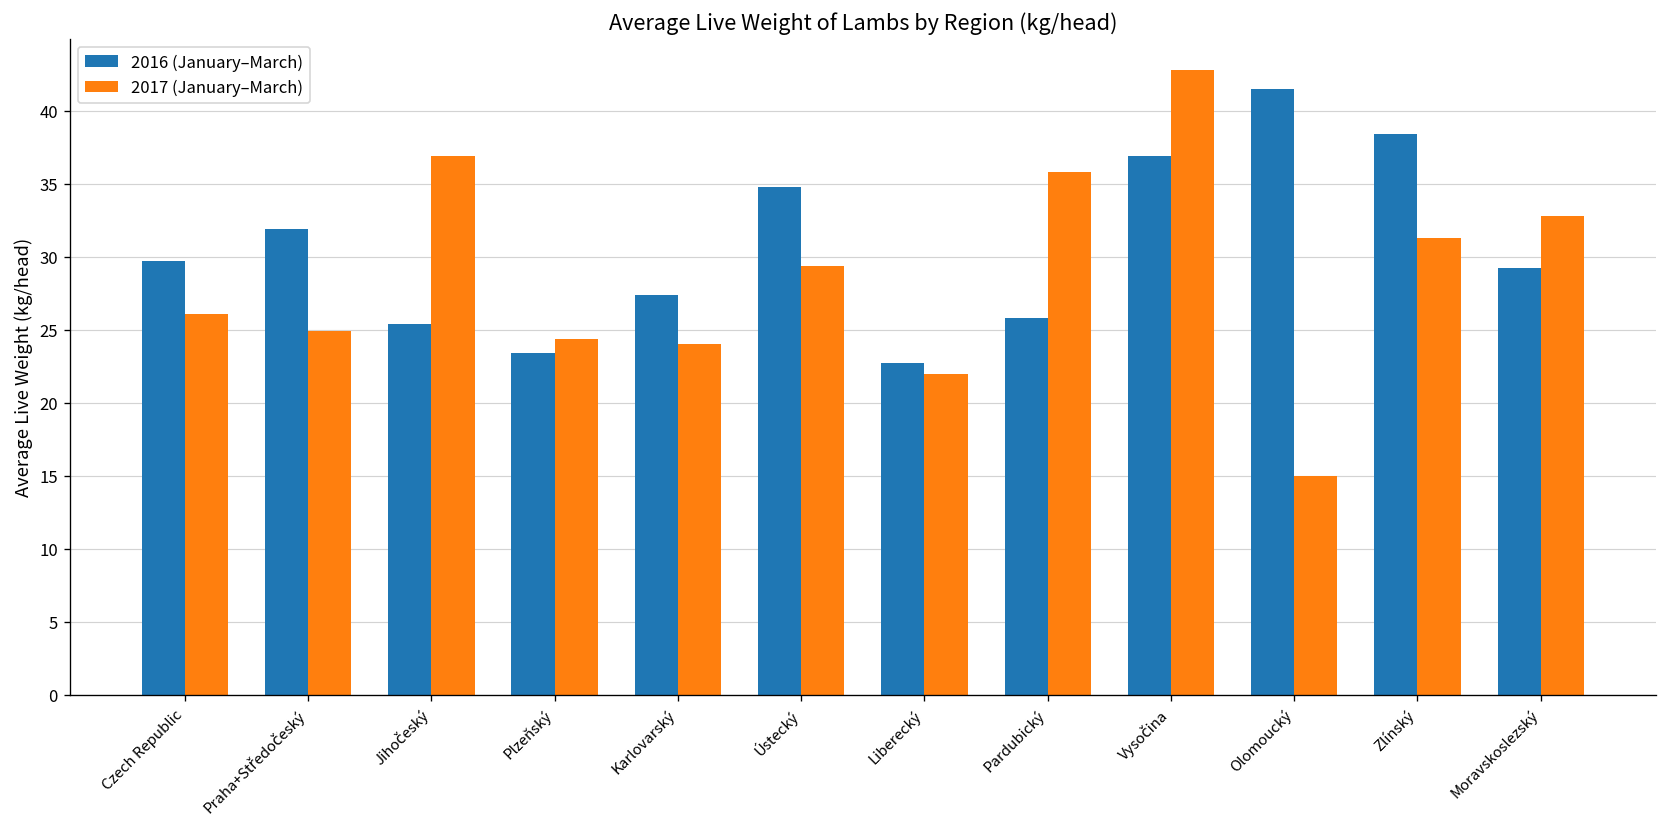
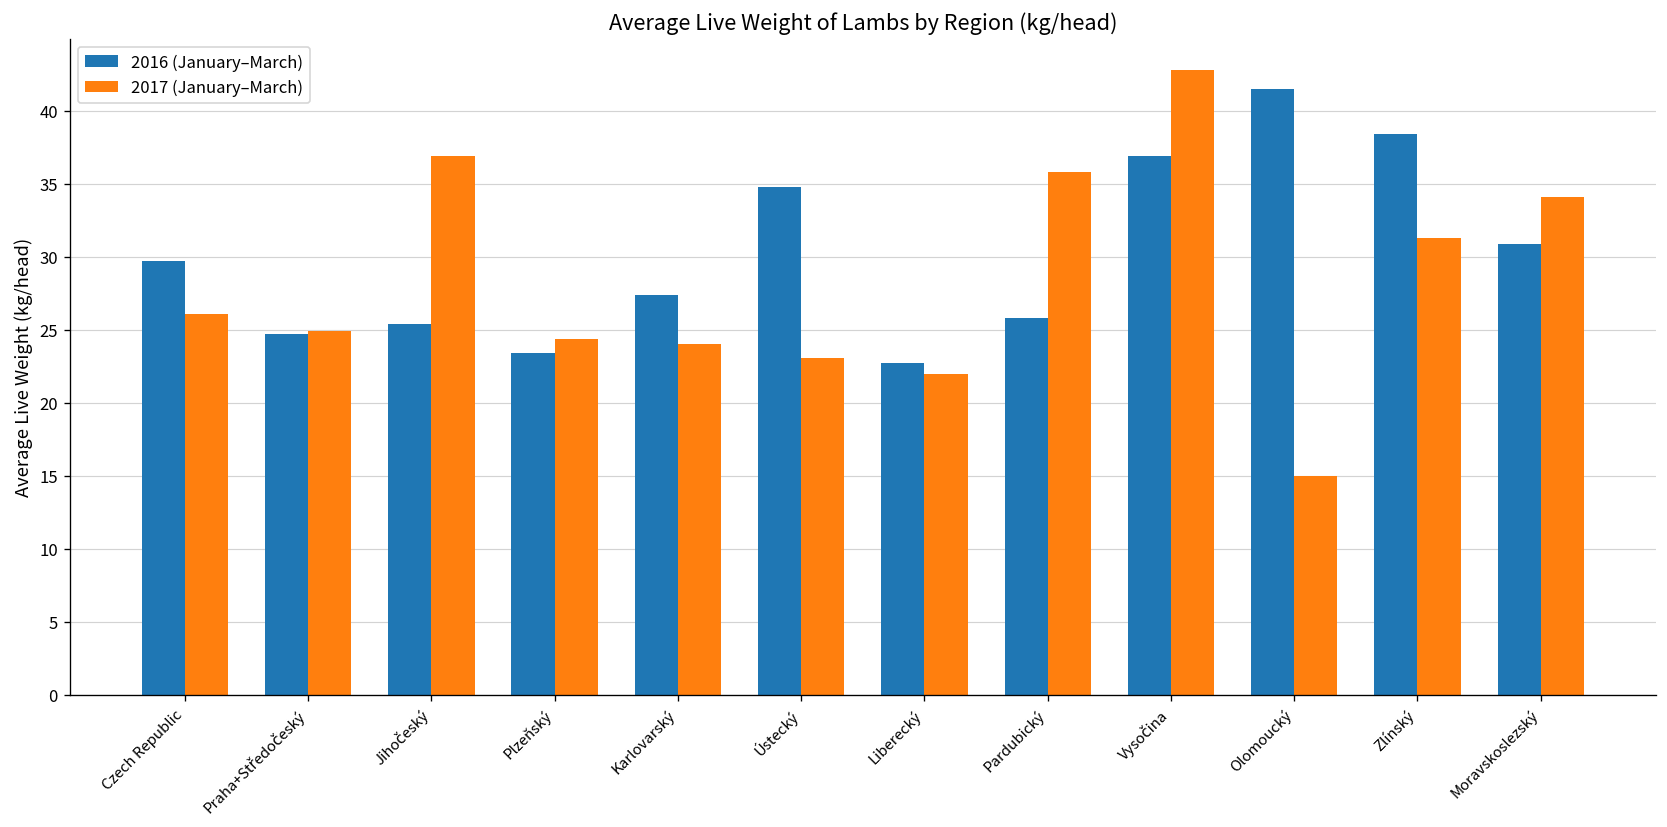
2016 (January–March), Praha+Středočeský: 31.9 -> 24.7
2017 (January–March), Ústecký: 29.4 -> 23.1
2016 (January–March), Moravskoslezský: 29.2 -> 30.9
2017 (January–March), Moravskoslezský: 32.8 -> 34.1
